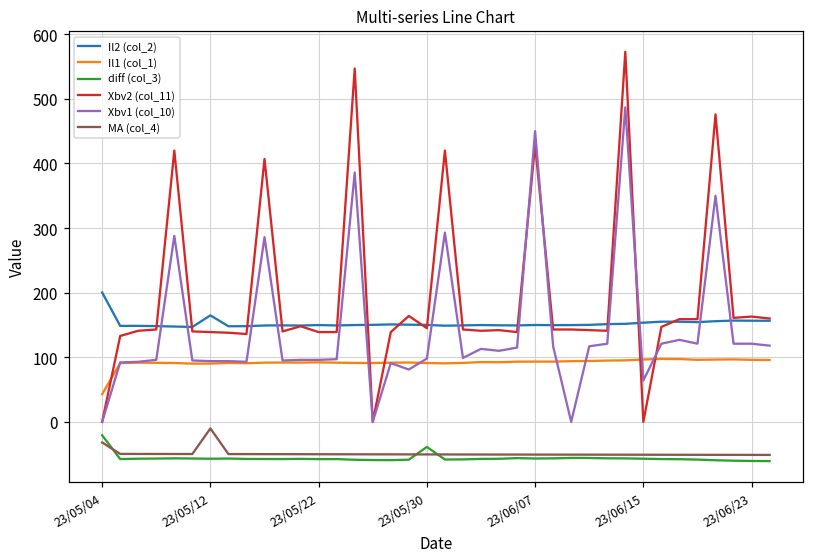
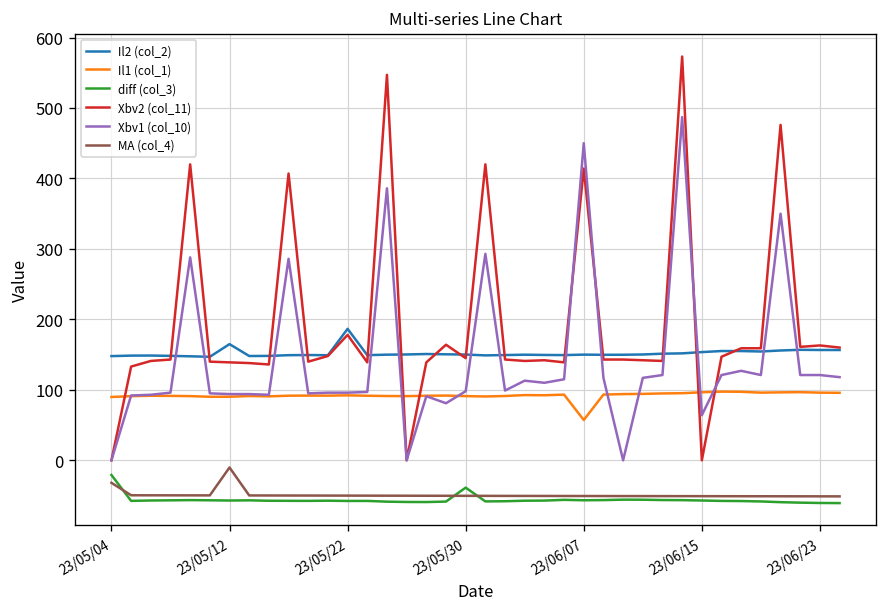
Il2 (col_2), 23/05/04: 200 -> 150
Il1 (col_1), 23/05/04: 40 -> 90
Il2 (col_2), 23/05/22: 150 -> 190
Xbv2 (col_11), 23/05/22: 140 -> 180
Il1 (col_1), 23/06/07: 90 -> 60
Xbv2 (col_11), 23/06/07: 430 -> 410
